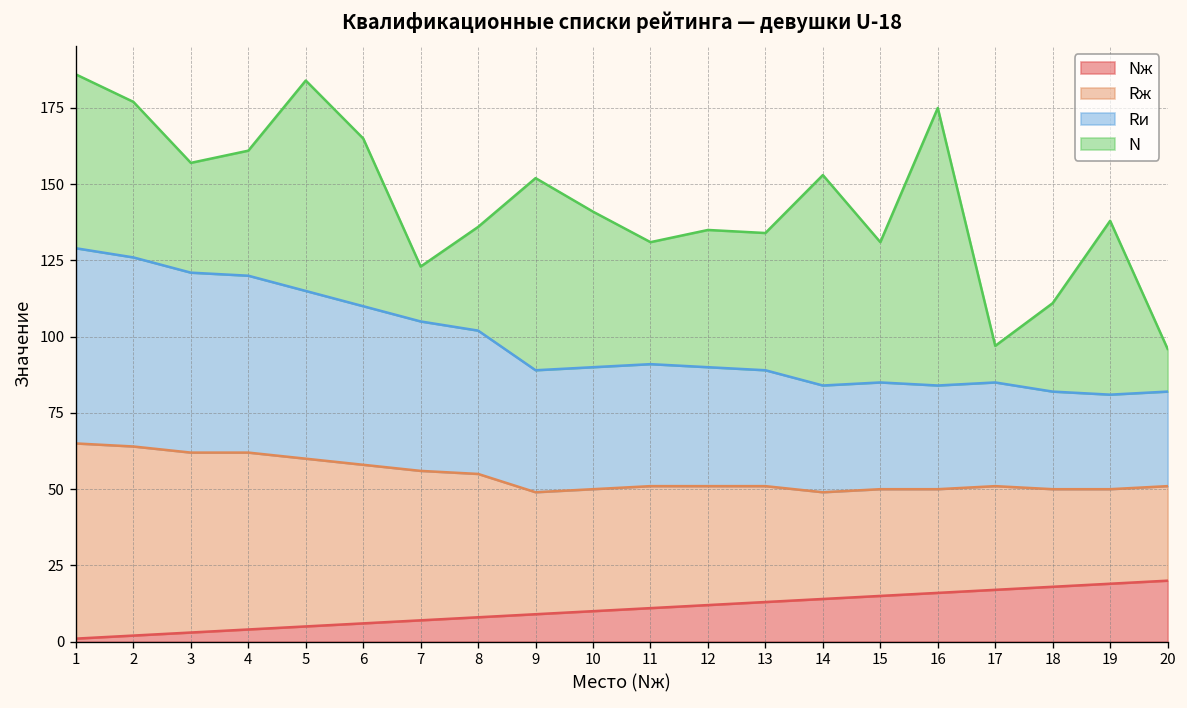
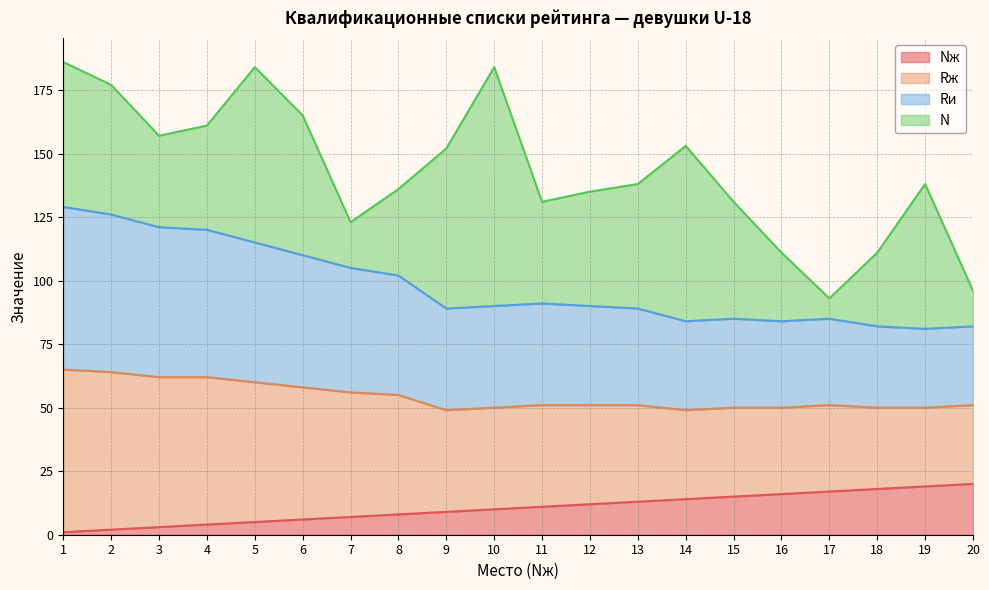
N, 10: 51 -> 94
N, 13: 45 -> 49
N, 16: 91 -> 27
N, 17: 12 -> 8
